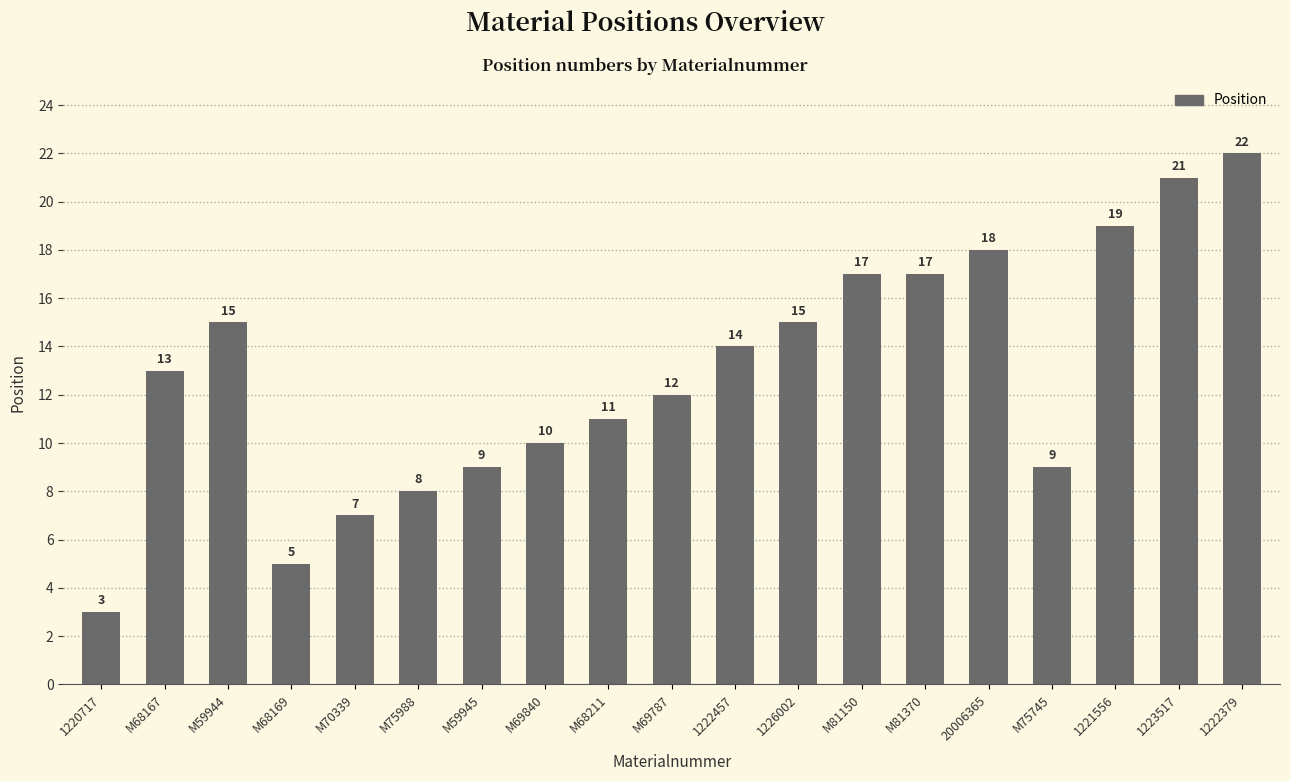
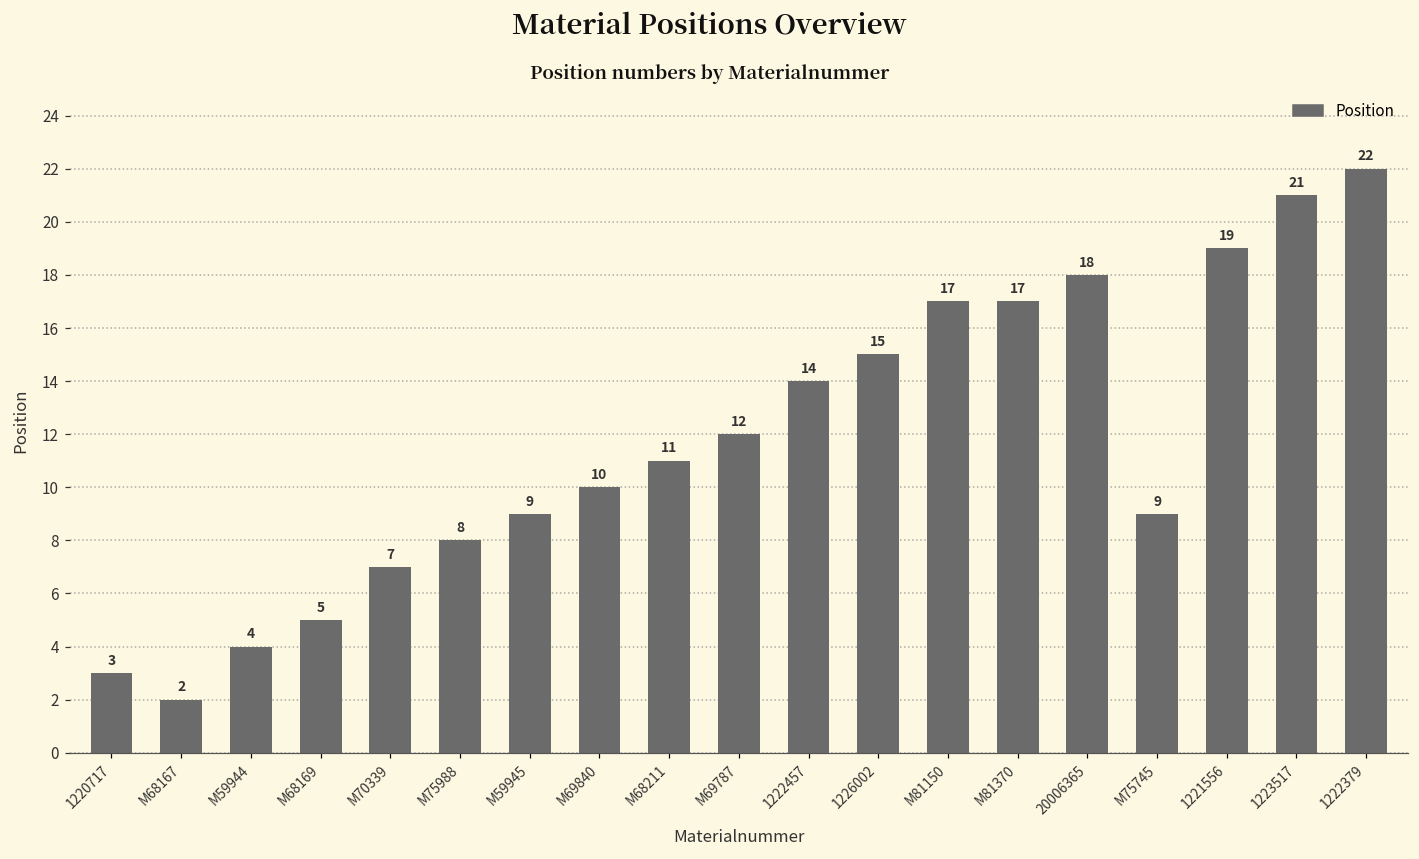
M68167: 13 -> 2
M59944: 15 -> 4
